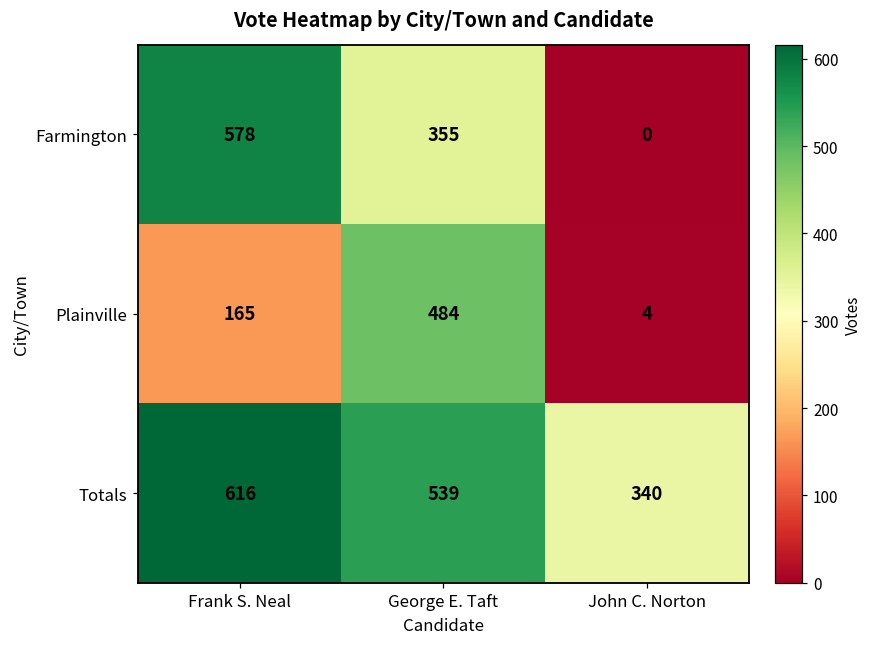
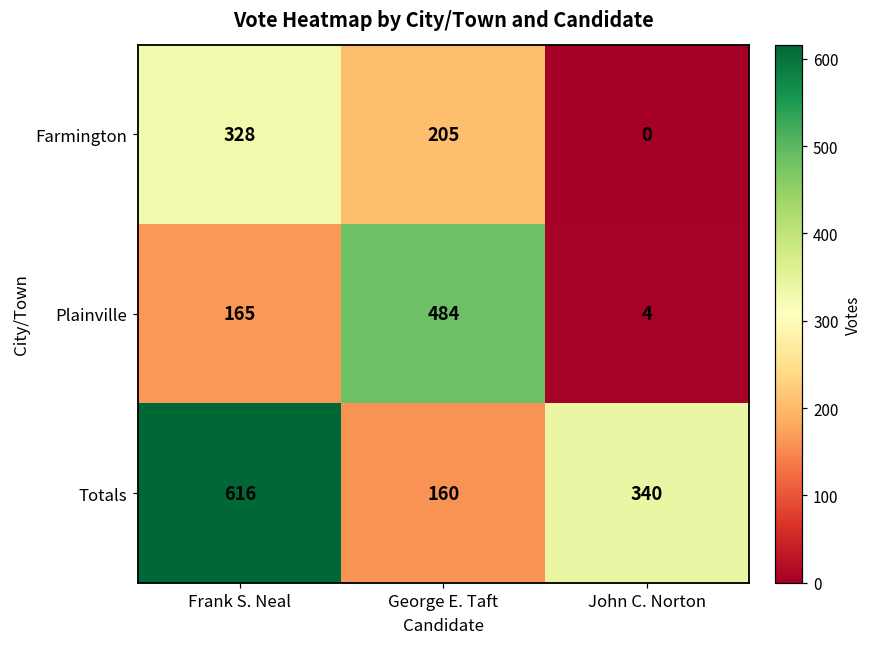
Farmington, Frank S. Neal: 578 -> 328
Farmington, George E. Taft: 355 -> 205
Totals, George E. Taft: 539 -> 160
